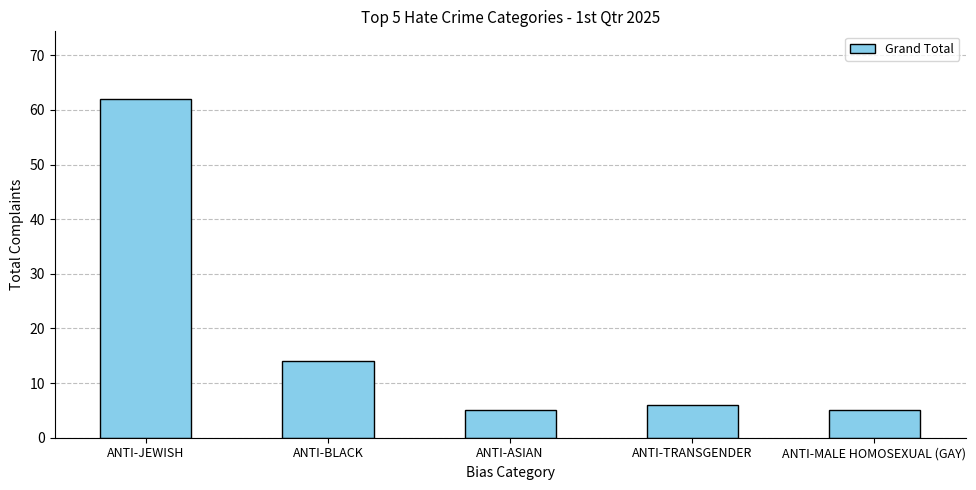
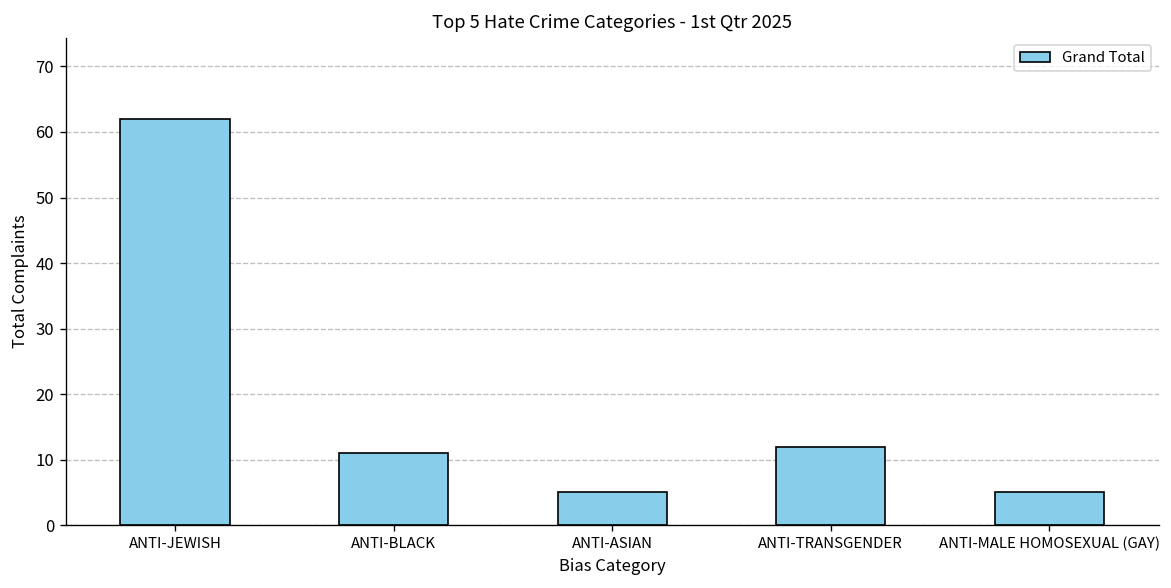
ANTI-BLACK: 14 -> 11
ANTI-TRANSGENDER: 6 -> 12
